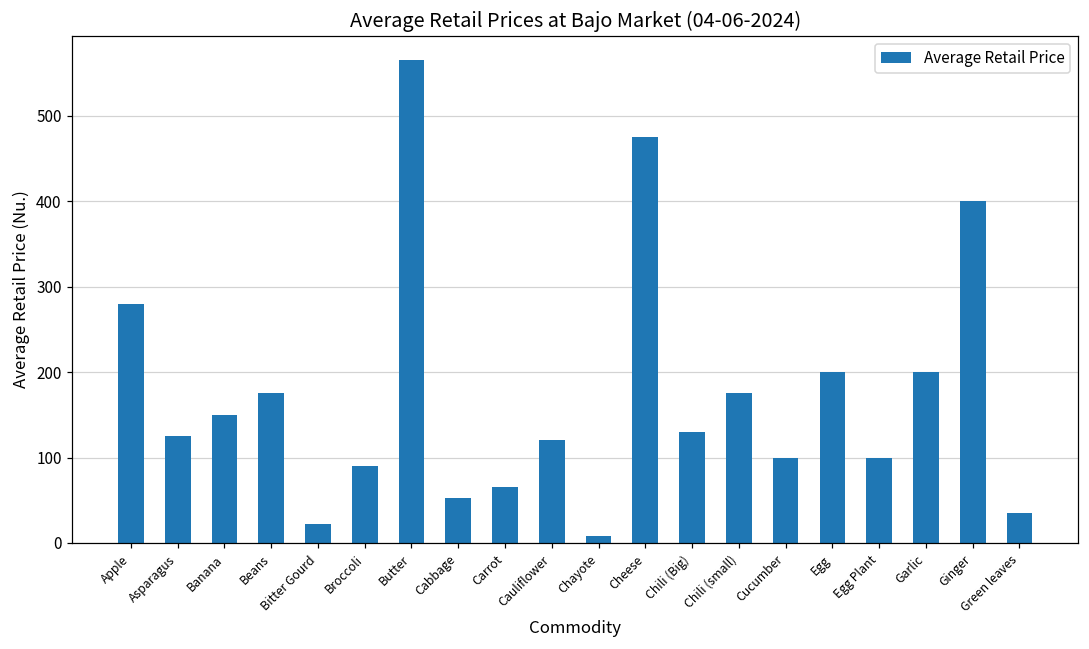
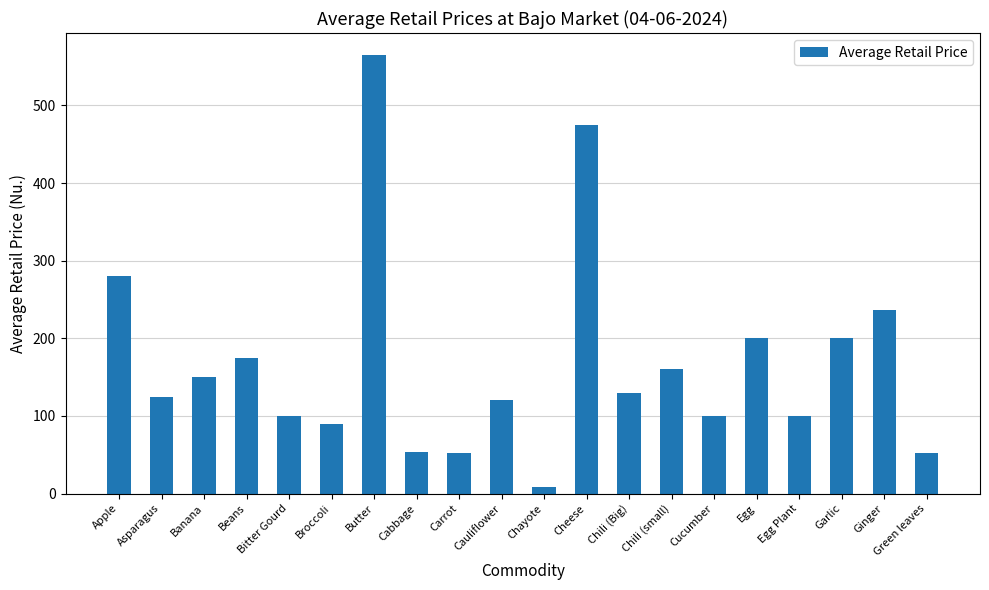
Bitter Gourd: 20 -> 100
Carrot: 70 -> 50
Chili (small): 180 -> 160
Ginger: 400 -> 240
Green leaves: 40 -> 50
